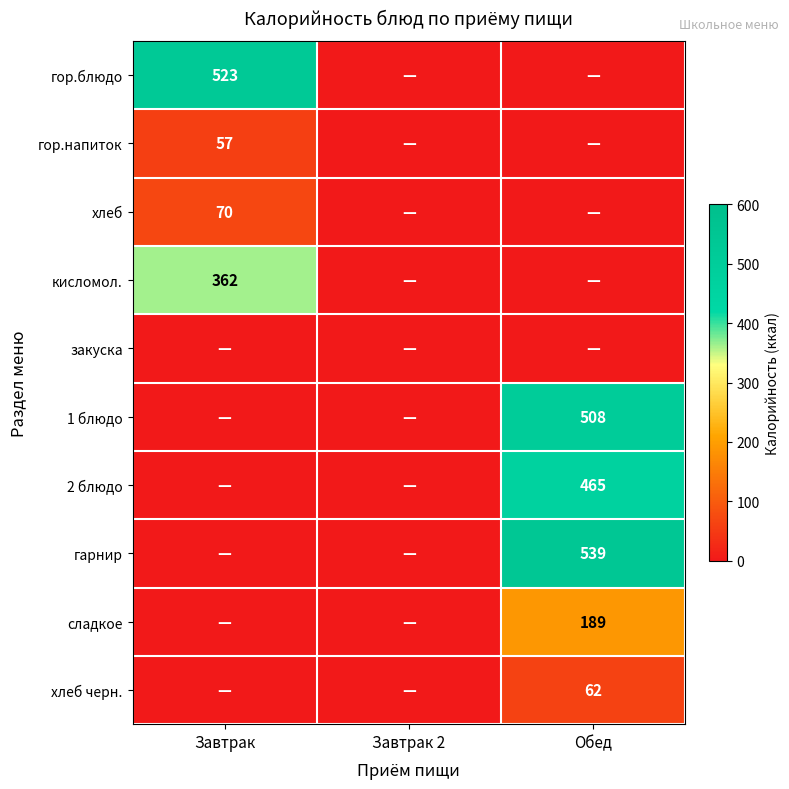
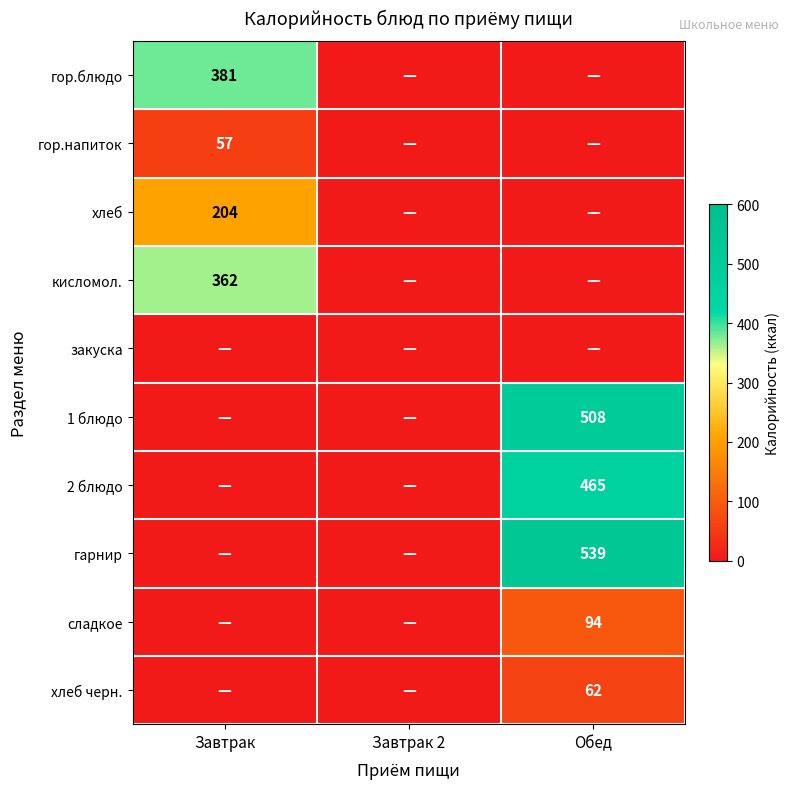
гор.блюдо, Завтрак: 523 -> 381
хлеб, Завтрак: 70 -> 204
сладкое, Обед: 189 -> 94
